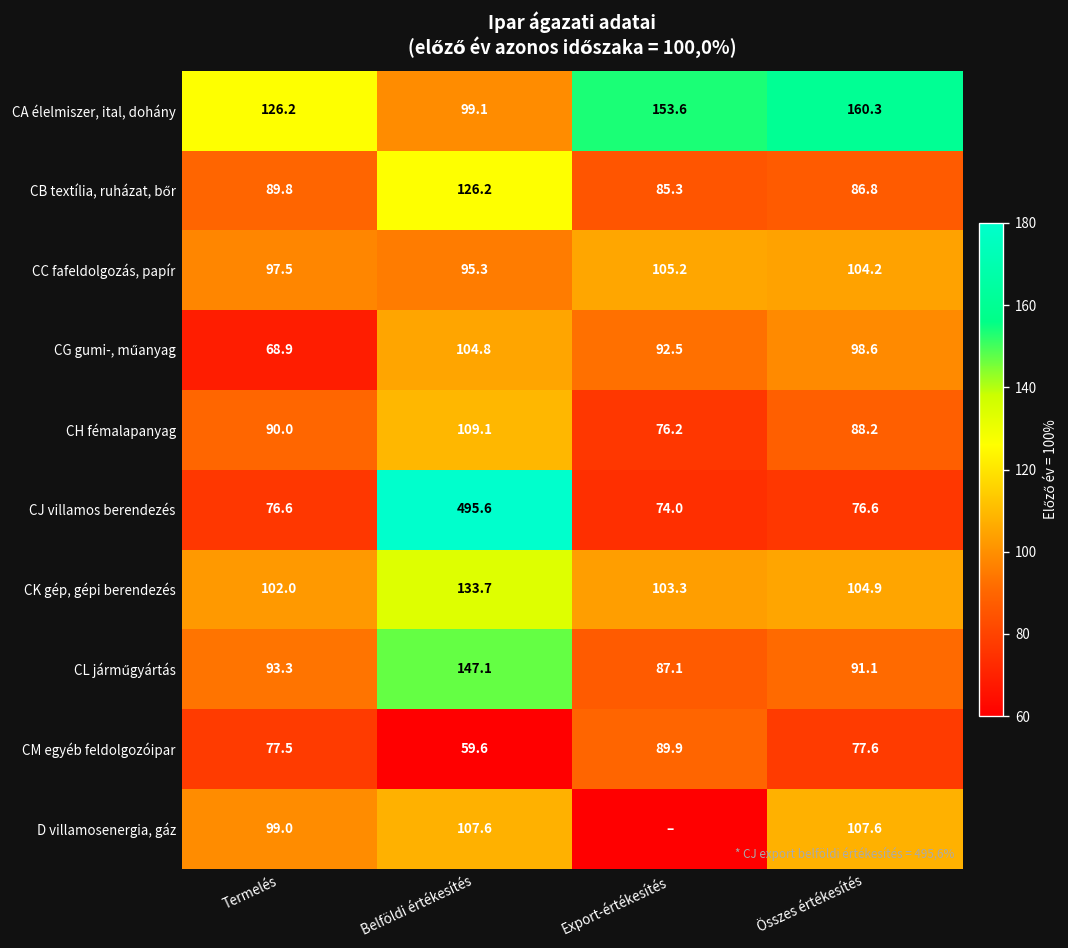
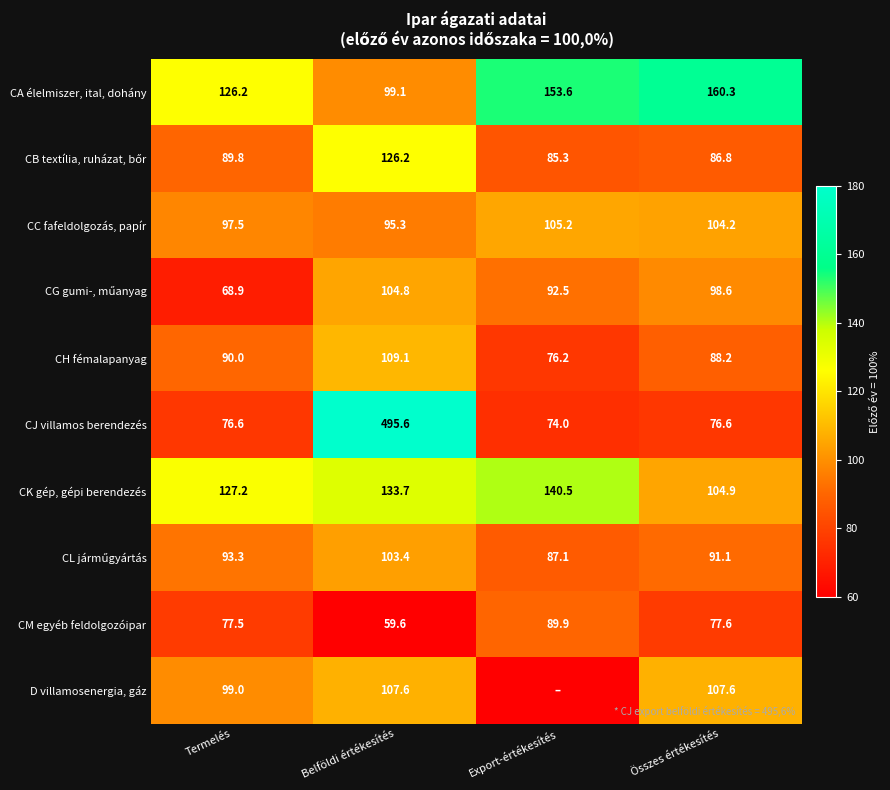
CK gép, gépi berendezés, Termelés: 102.0 -> 127.2
CK gép, gépi berendezés, Export-értékesítés: 103.3 -> 140.5
CL járműgyártás, Belföldi értékesítés: 147.1 -> 103.4
